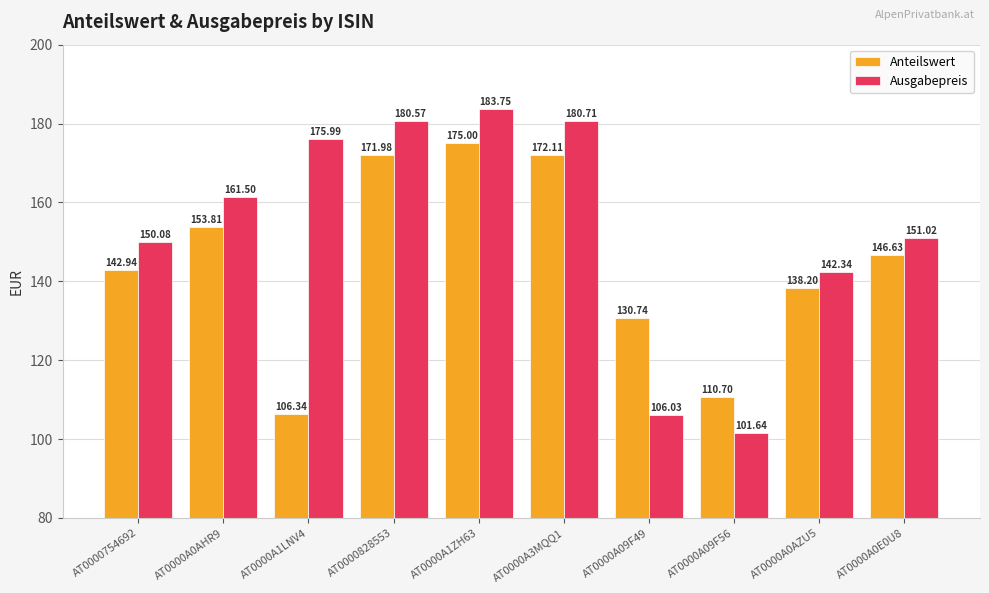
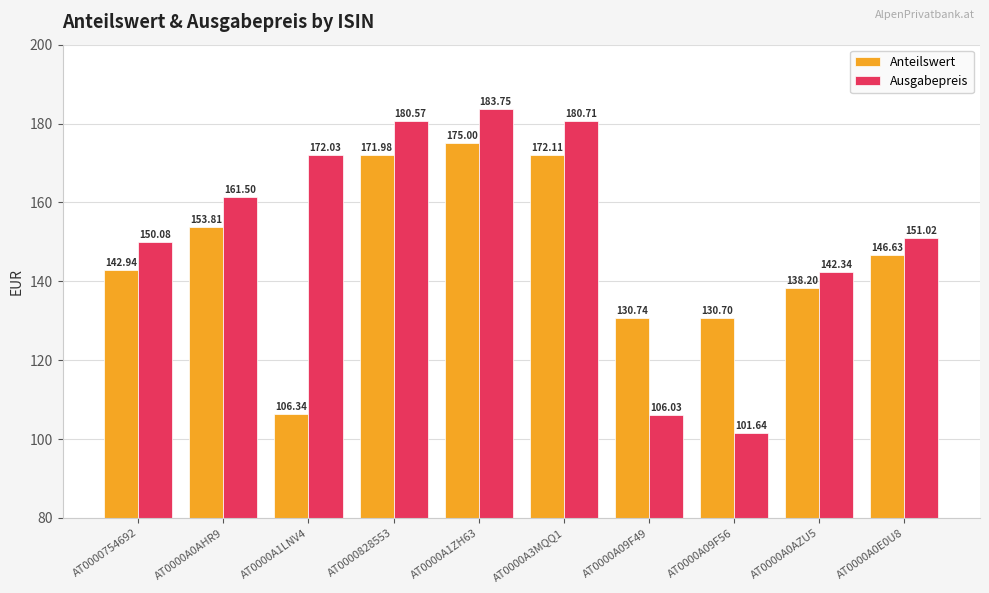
Ausgabepreis, AT0000A1LNV4: 175.99 -> 172.03
Anteilswert, AT0000A09F56: 110.70 -> 130.70
